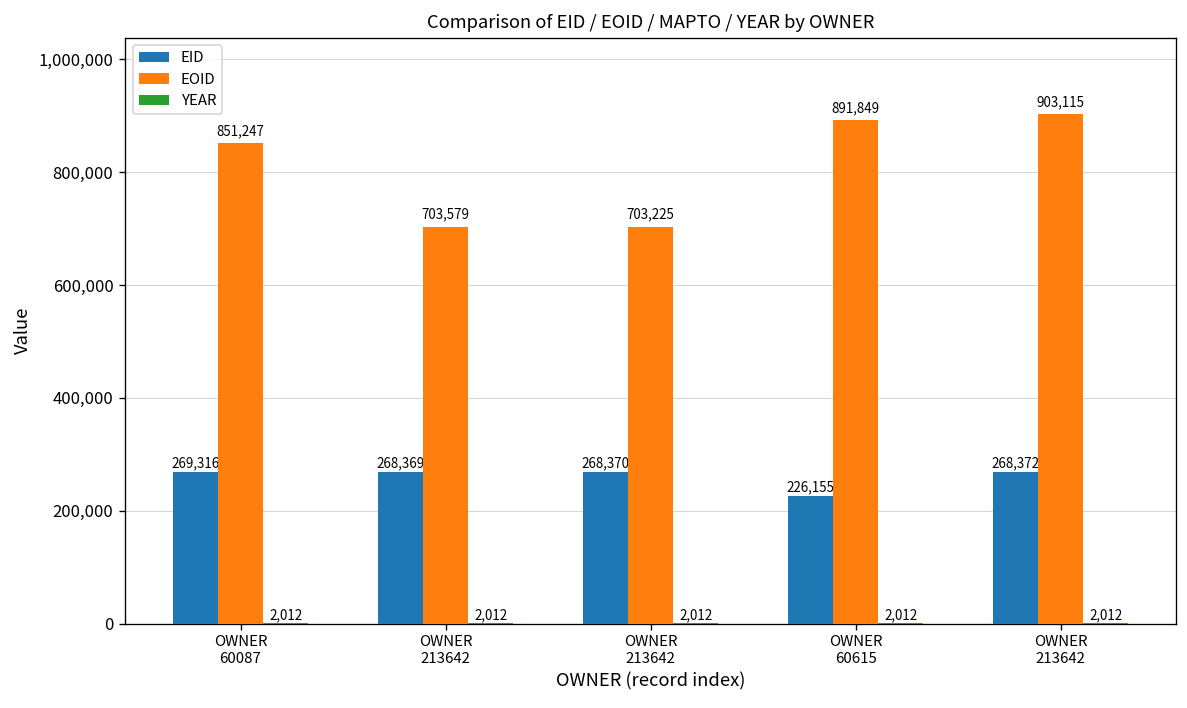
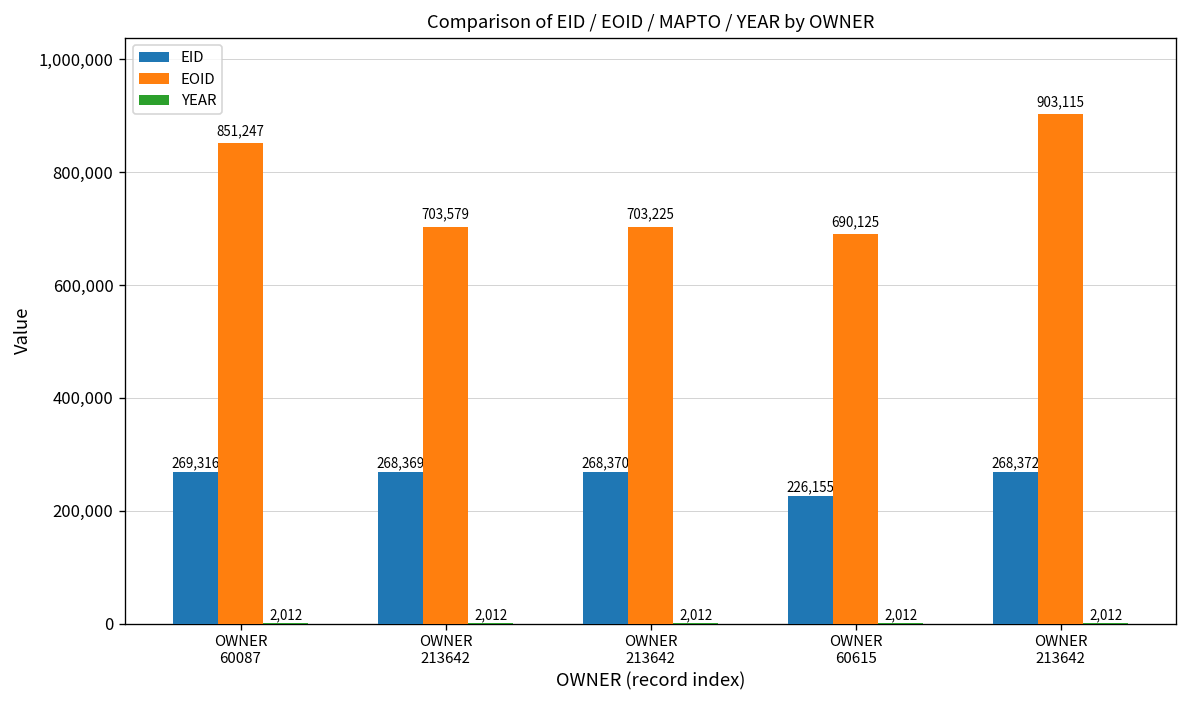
EOID, OWNER 60615: 891,849 -> 690,125
